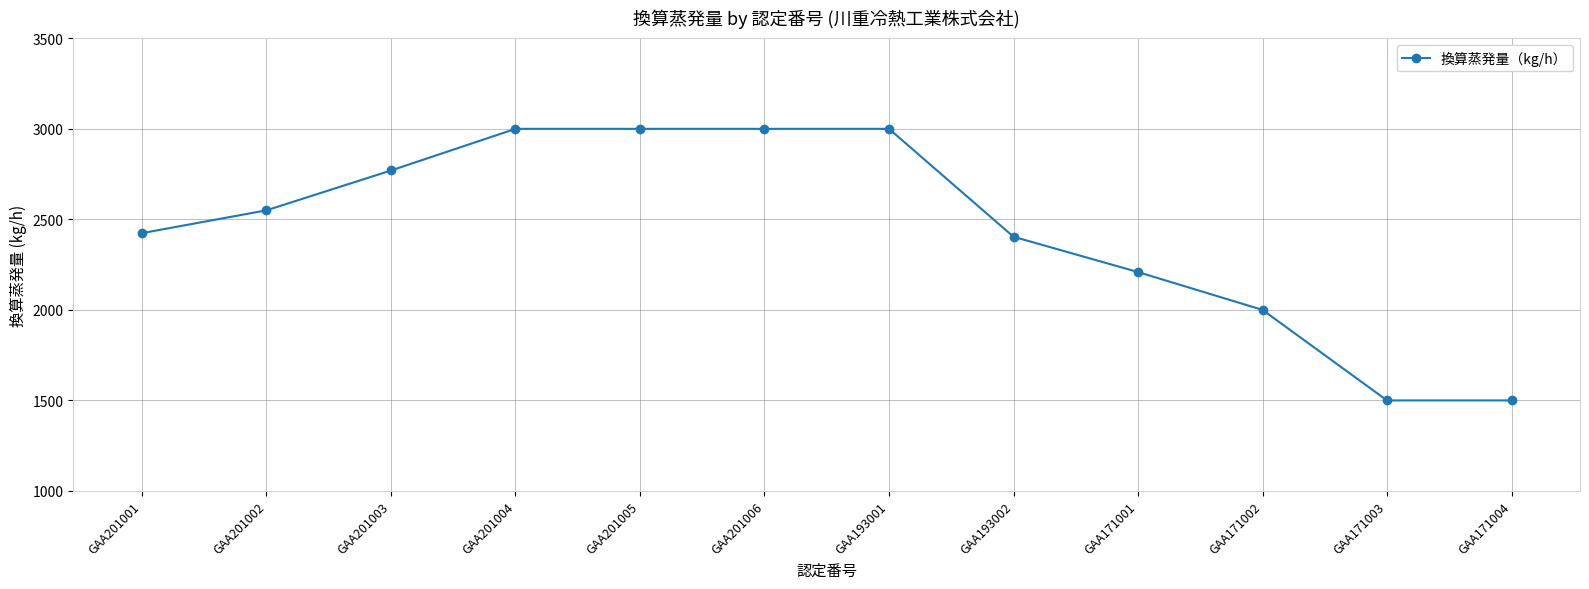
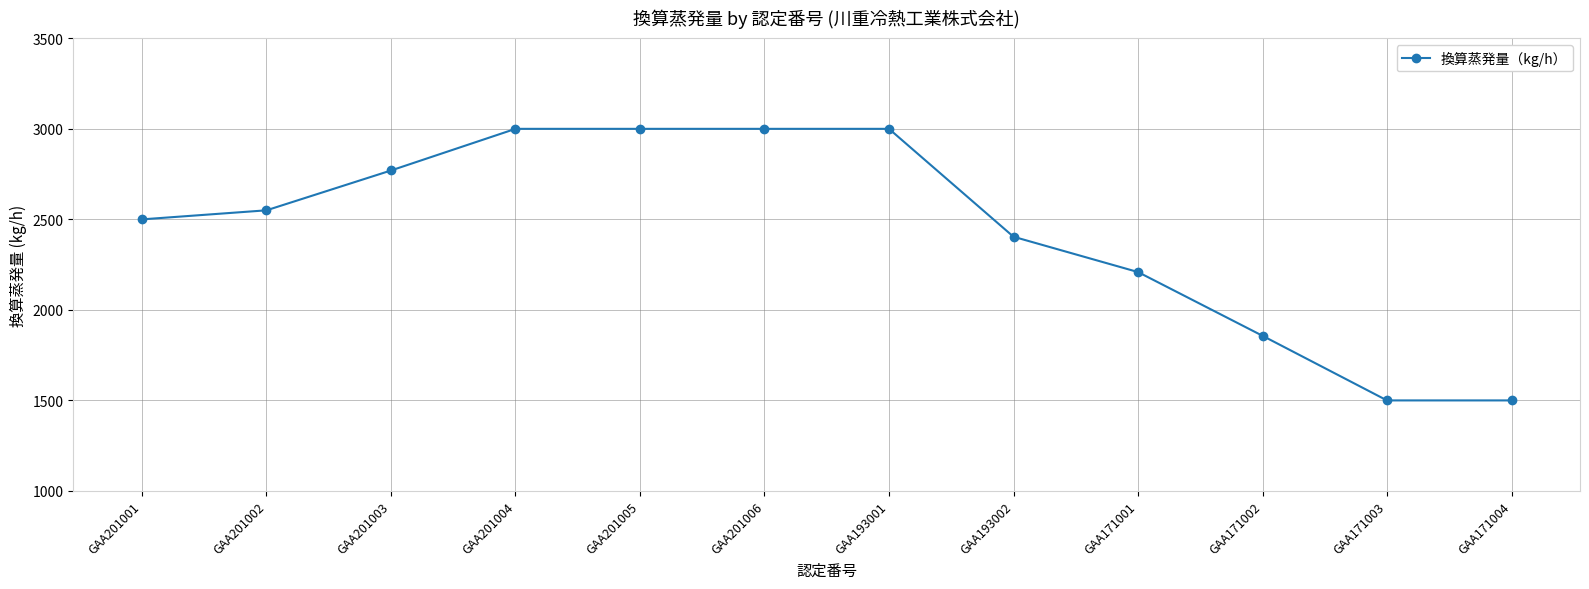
GAA201001: 2420 -> 2500
GAA171002: 2000 -> 1860
